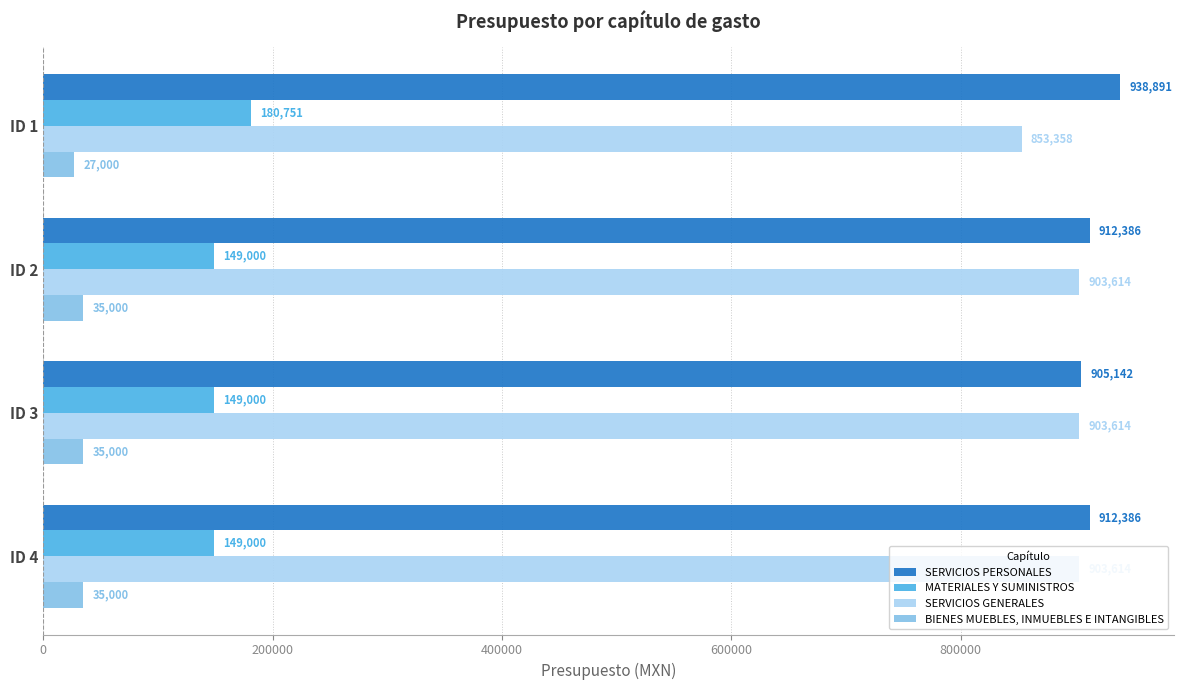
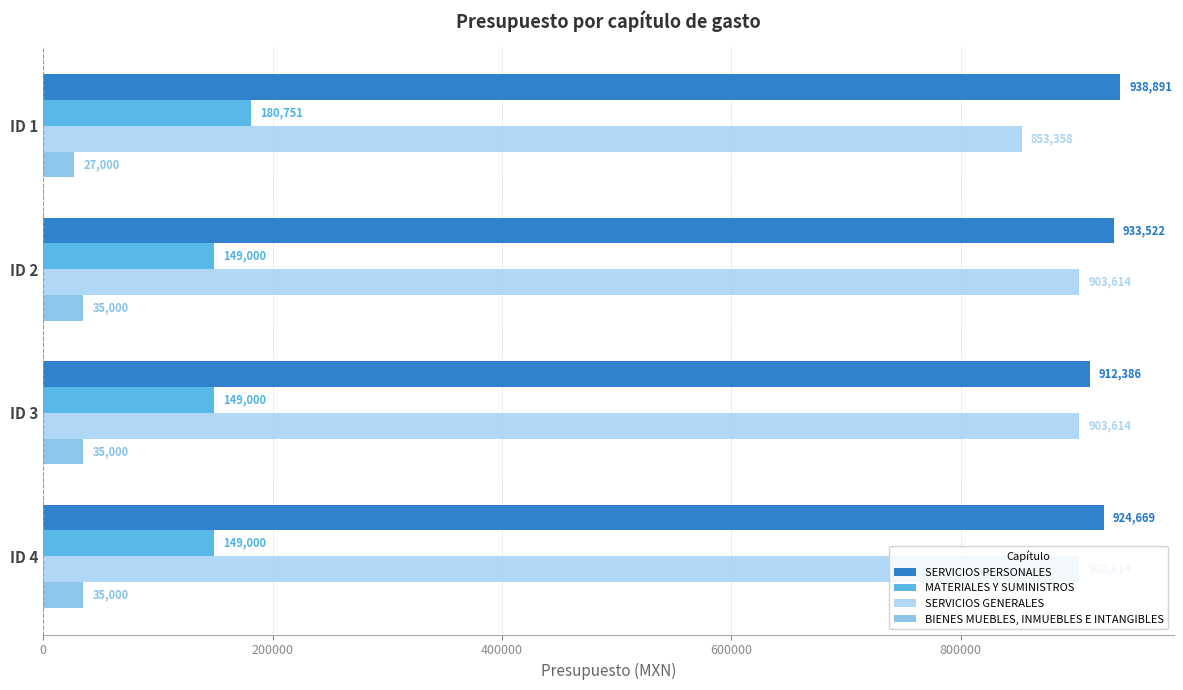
SERVICIOS PERSONALES, ID 2: 912,386 -> 933,522
SERVICIOS PERSONALES, ID 3: 905,142 -> 912,386
SERVICIOS PERSONALES, ID 4: 912,386 -> 924,669
